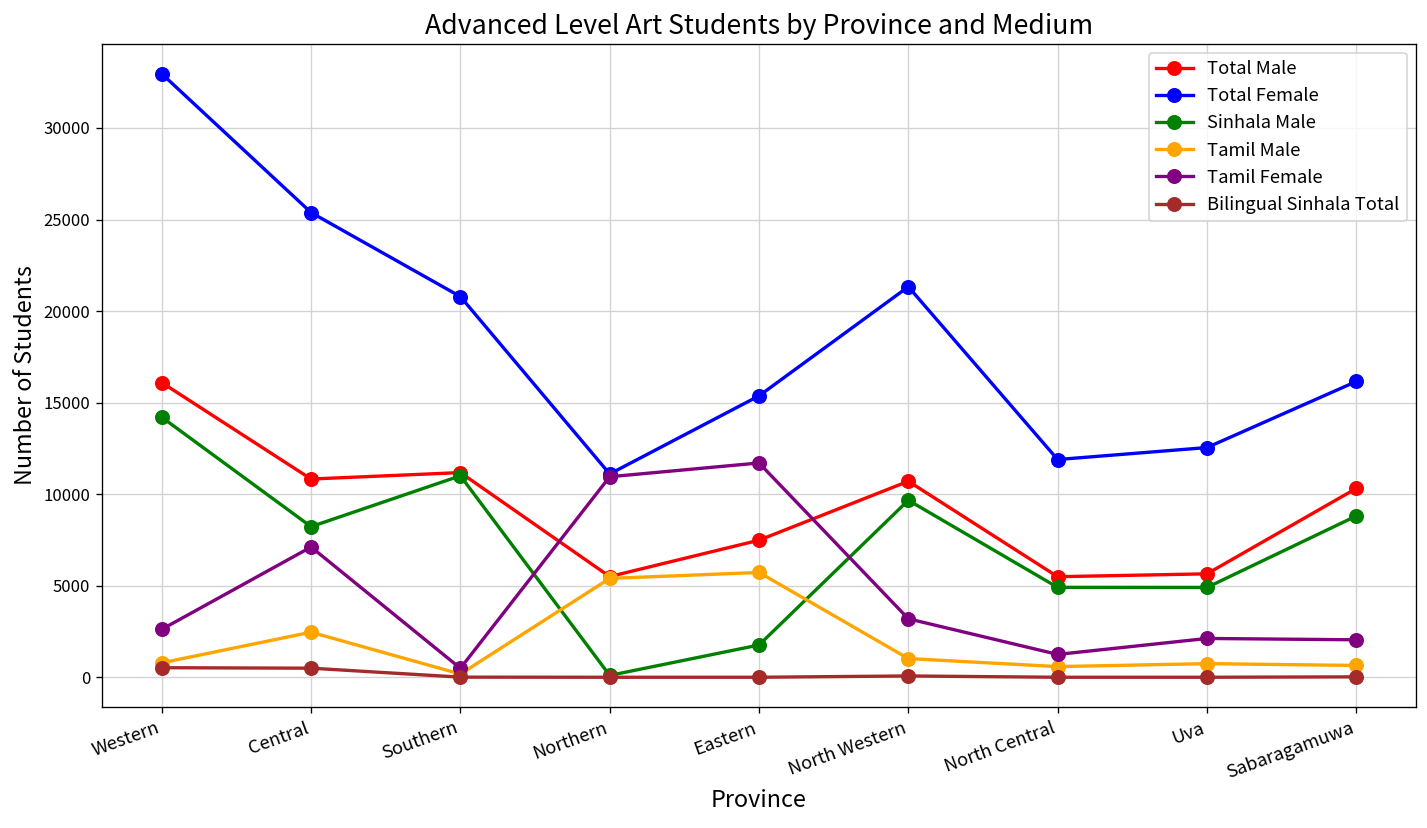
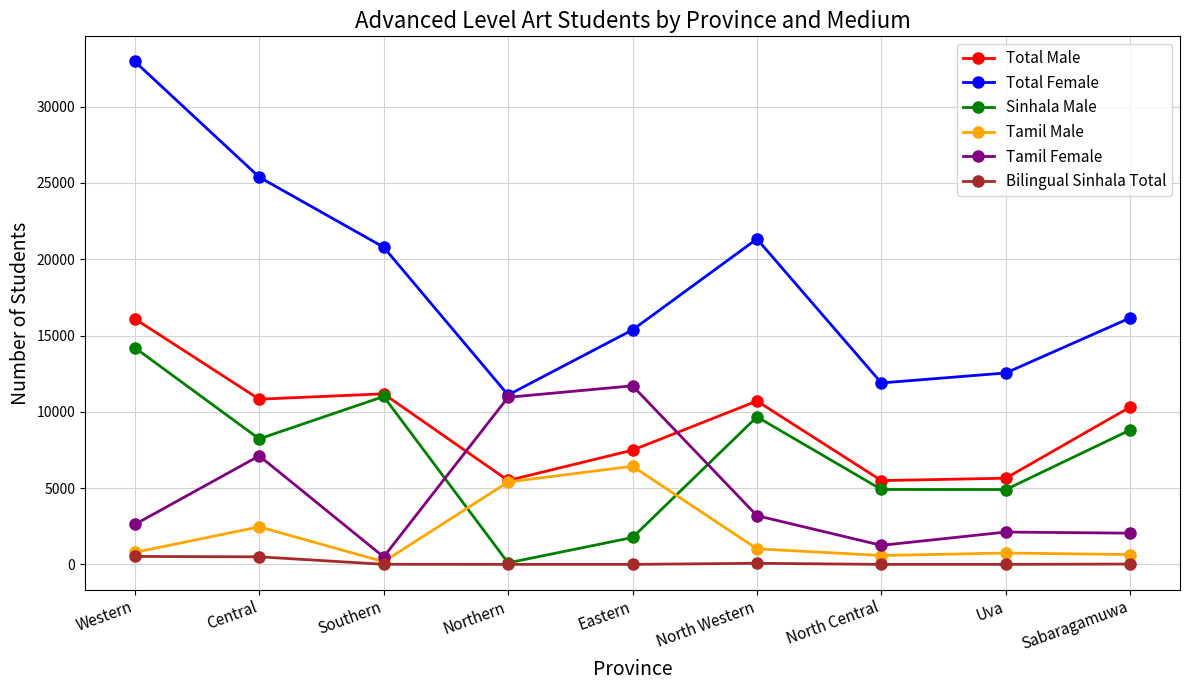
Tamil Male, Eastern: 5700 -> 6400
